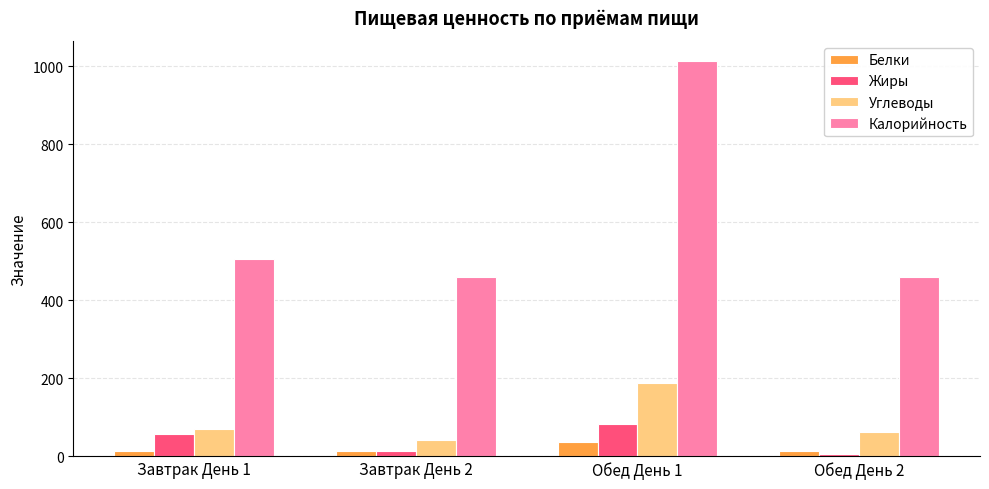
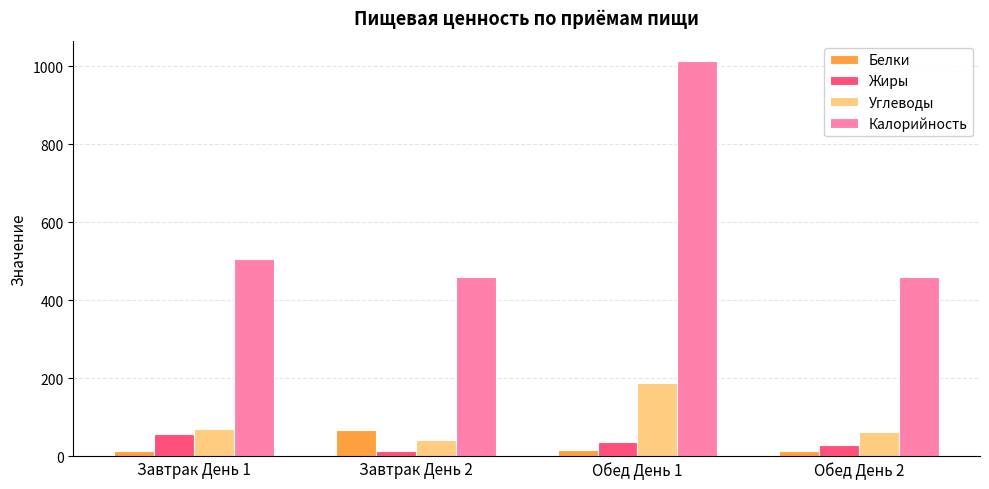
Белки, Завтрак День 2: 10 -> 70
Белки, Обед День 1: 40 -> 20
Жиры, Обед День 1: 80 -> 40
Жиры, Обед День 2: 10 -> 30
